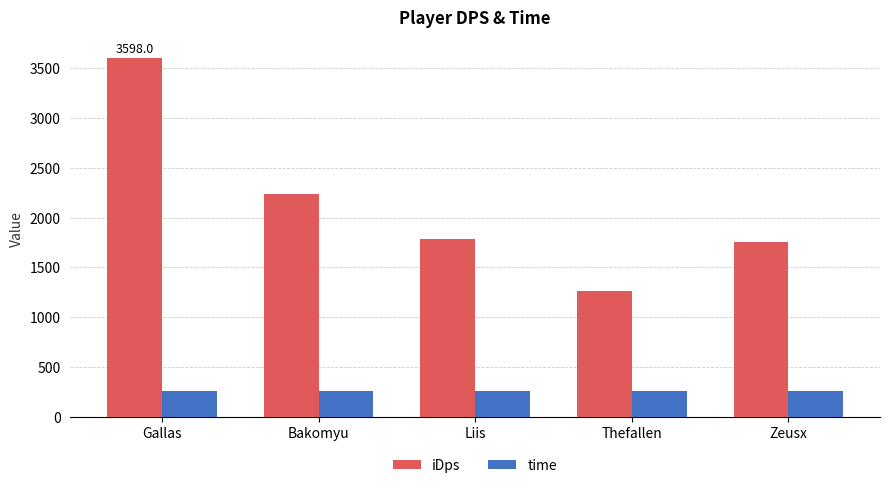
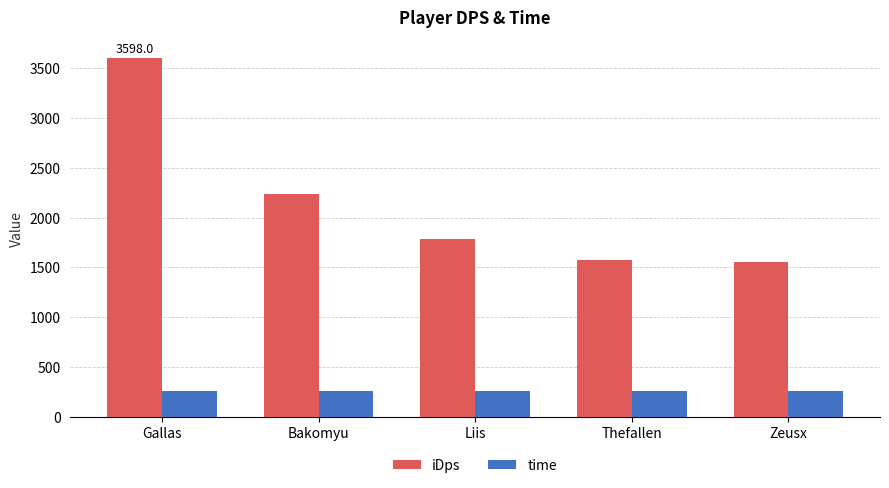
iDps, Thefallen: 1300 -> 1600
iDps, Zeusx: 1800 -> 1600
